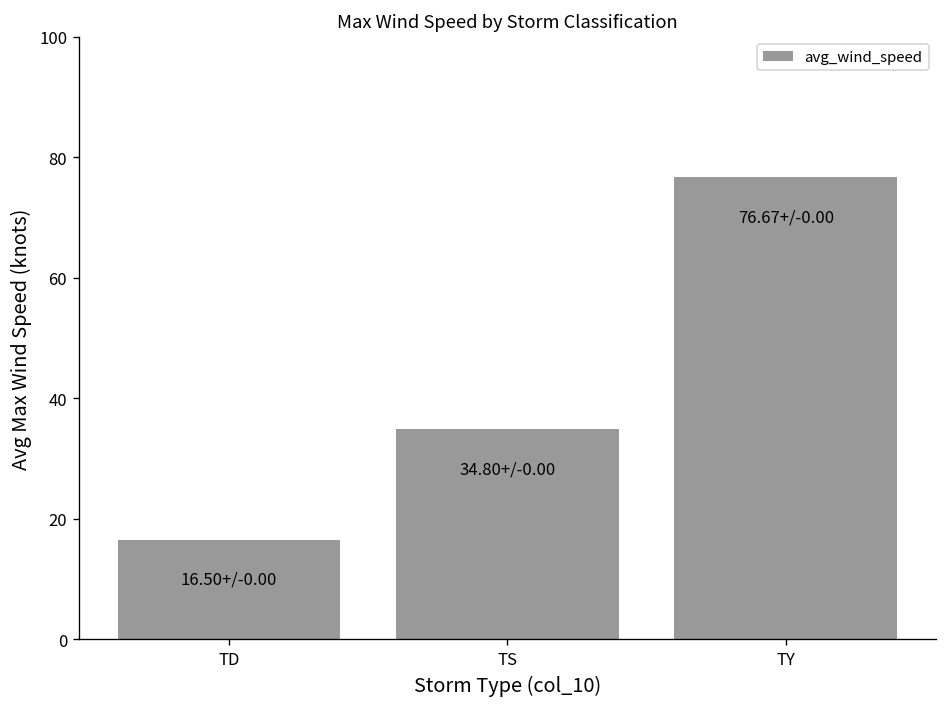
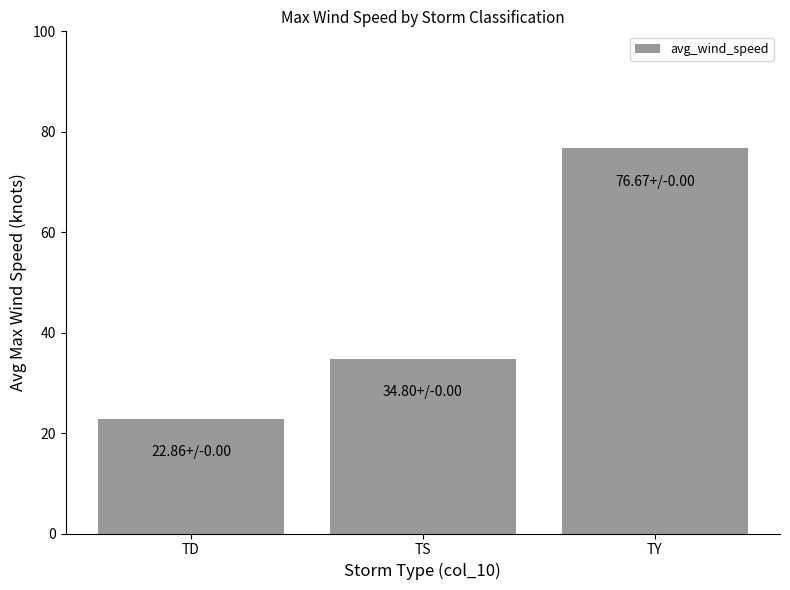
TD: 16.50+/ -> 22.86+/
